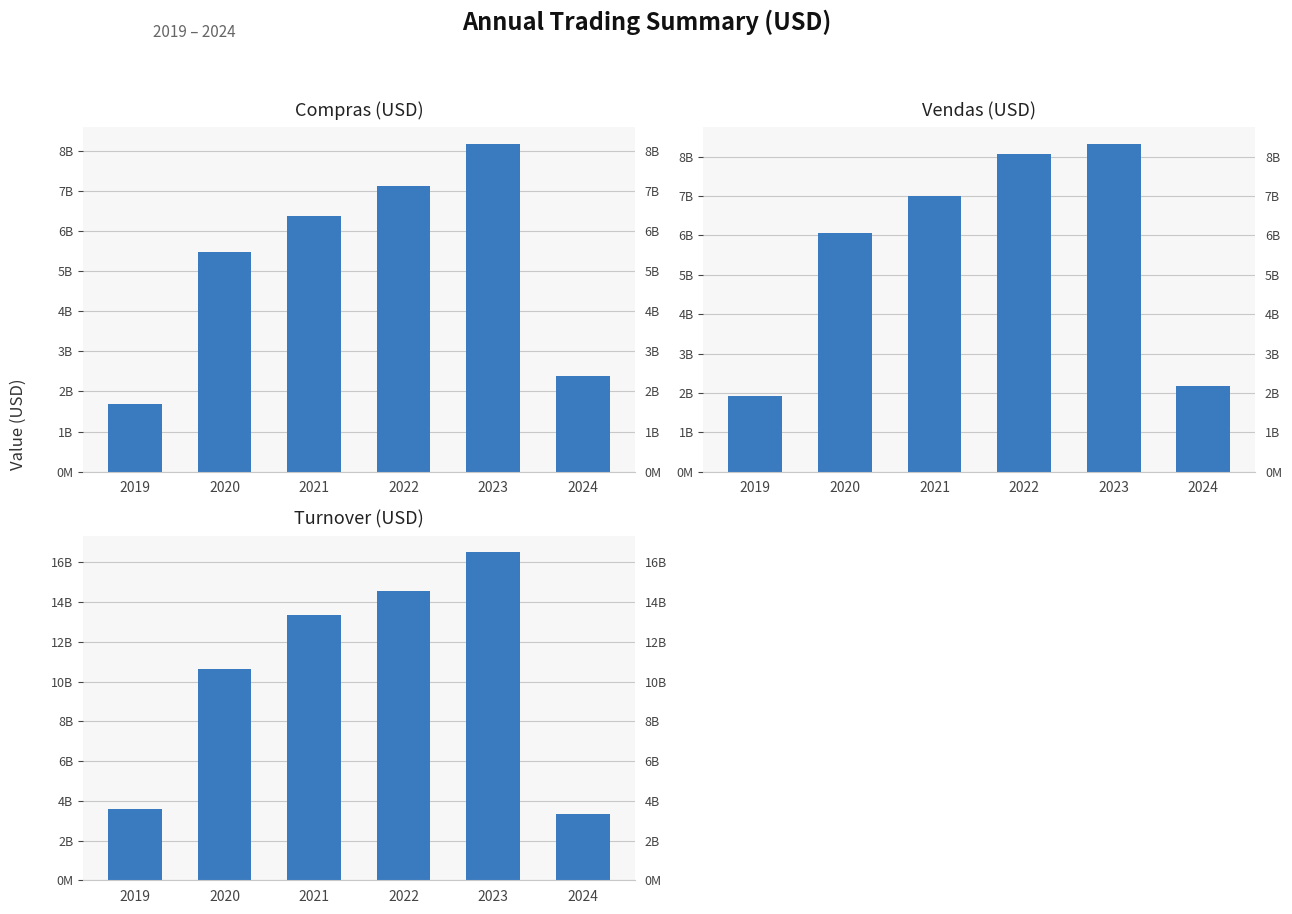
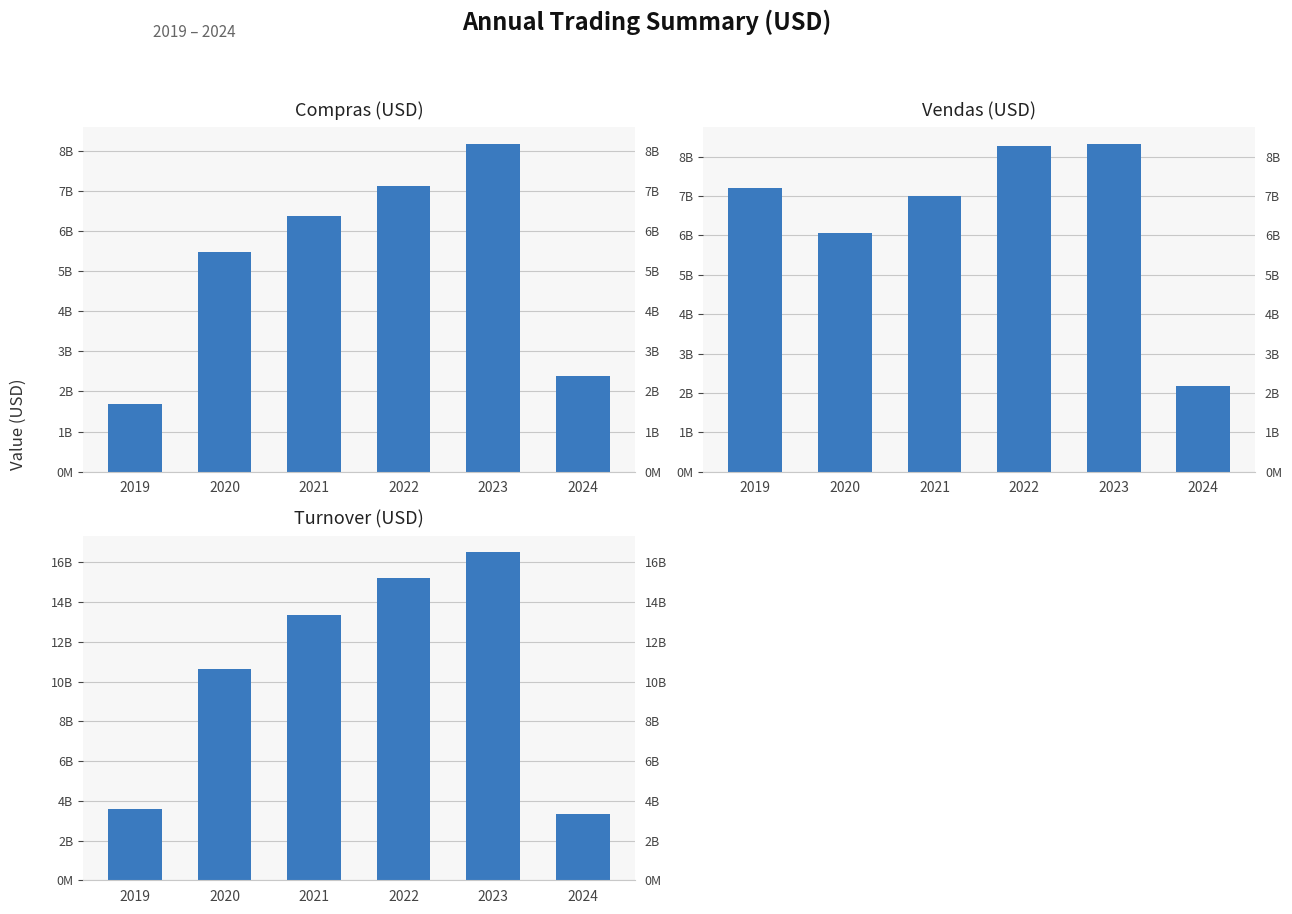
Vendas (USD), 2019: 1900000000 -> 7200000000
Vendas (USD), 2022: 8100000000 -> 8300000000
Turnover (USD), 2022: 14600000000 -> 15200000000
